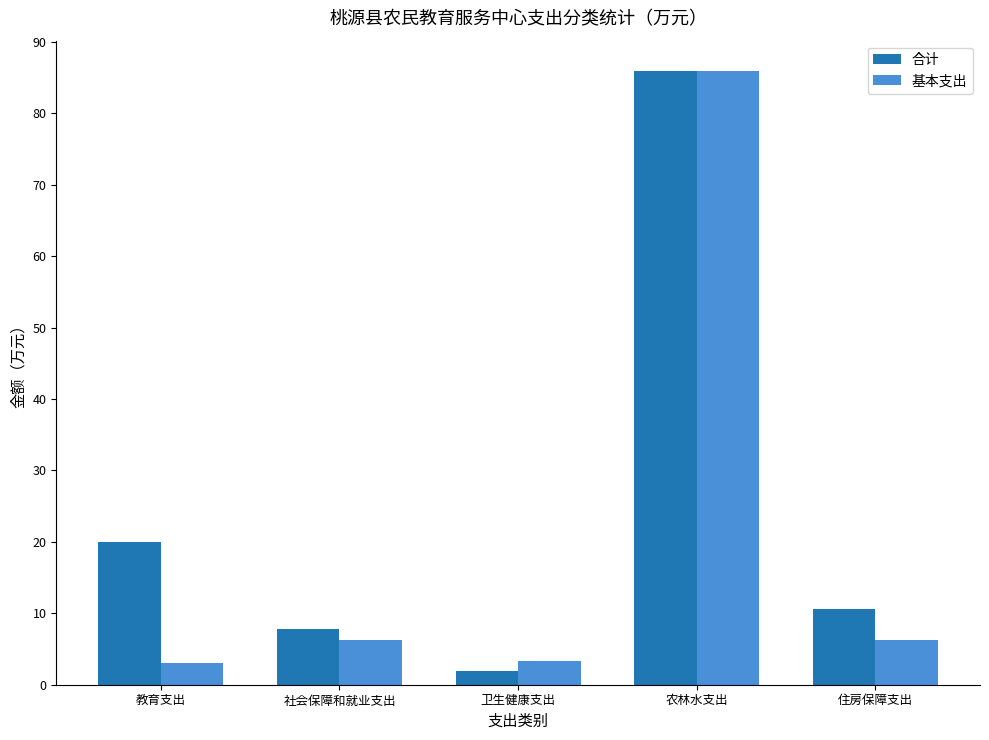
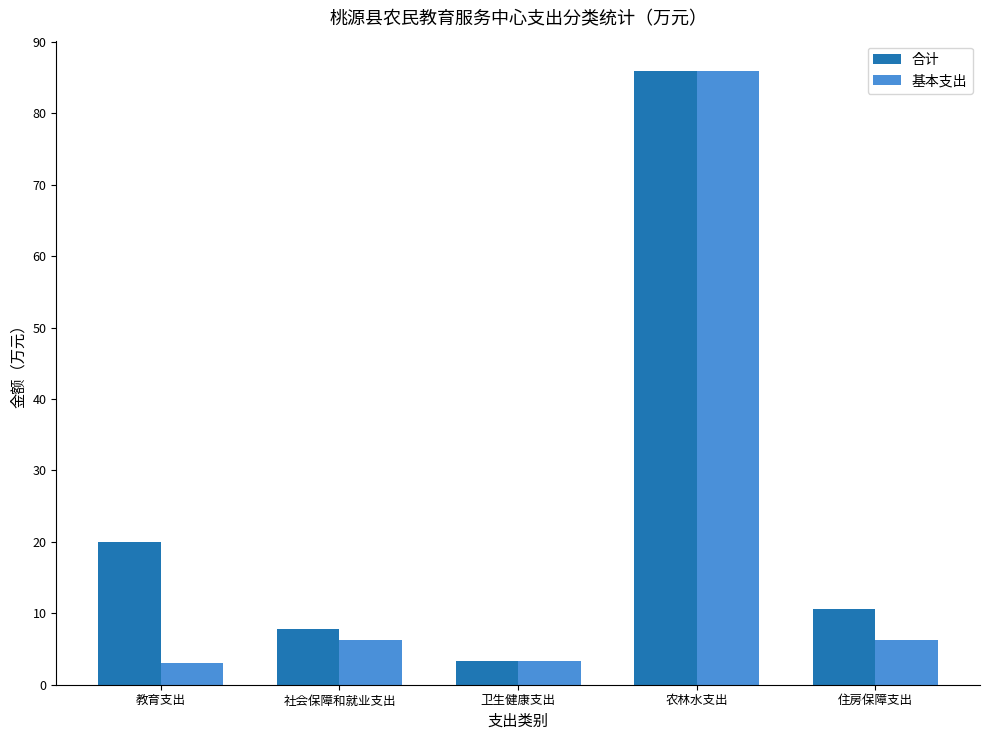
合计, 卫生健康支出: 2 -> 3
